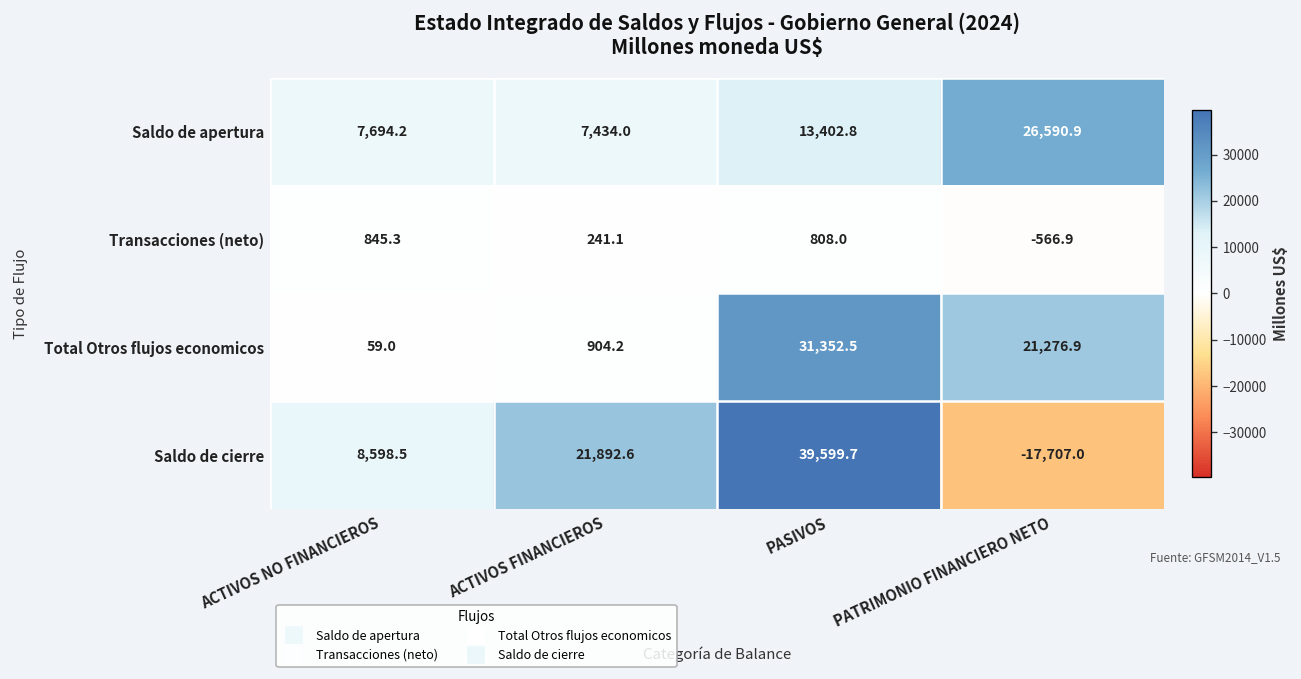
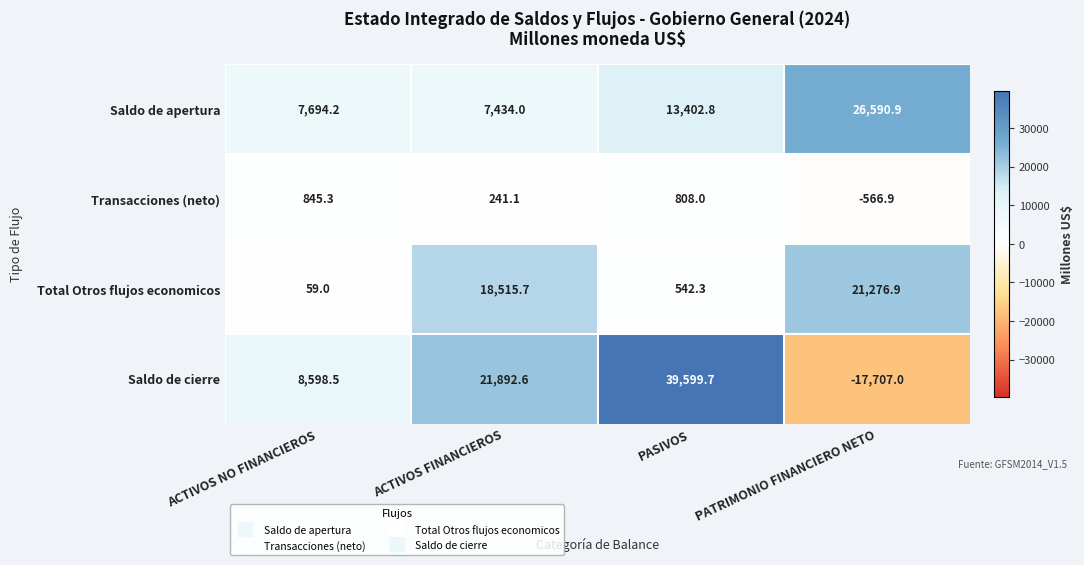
Total Otros flujos economicos, ACTIVOS FINANCIEROS: 904.2 -> 18,515.7
Total Otros flujos economicos, PASIVOS: 31,352.5 -> 542.3
